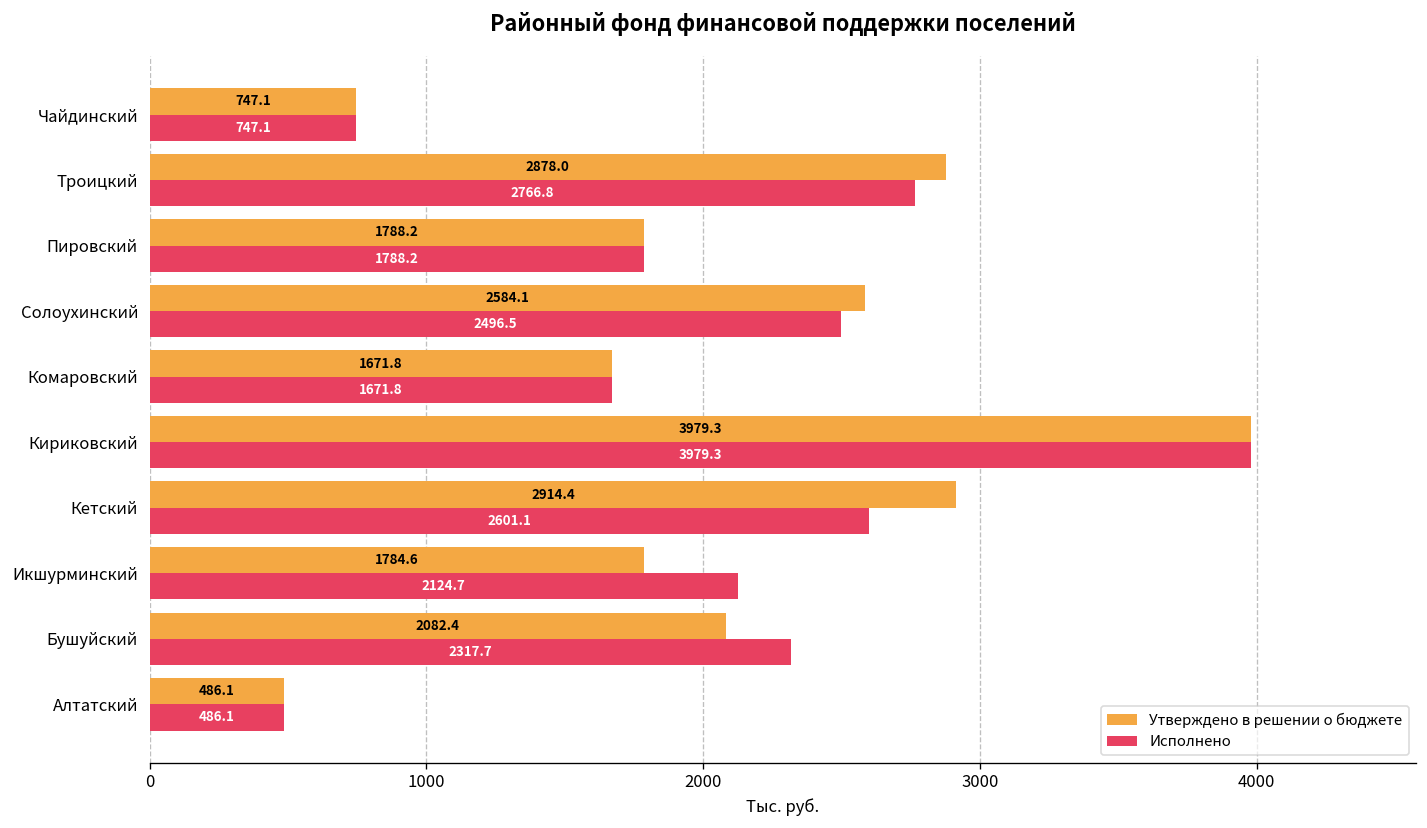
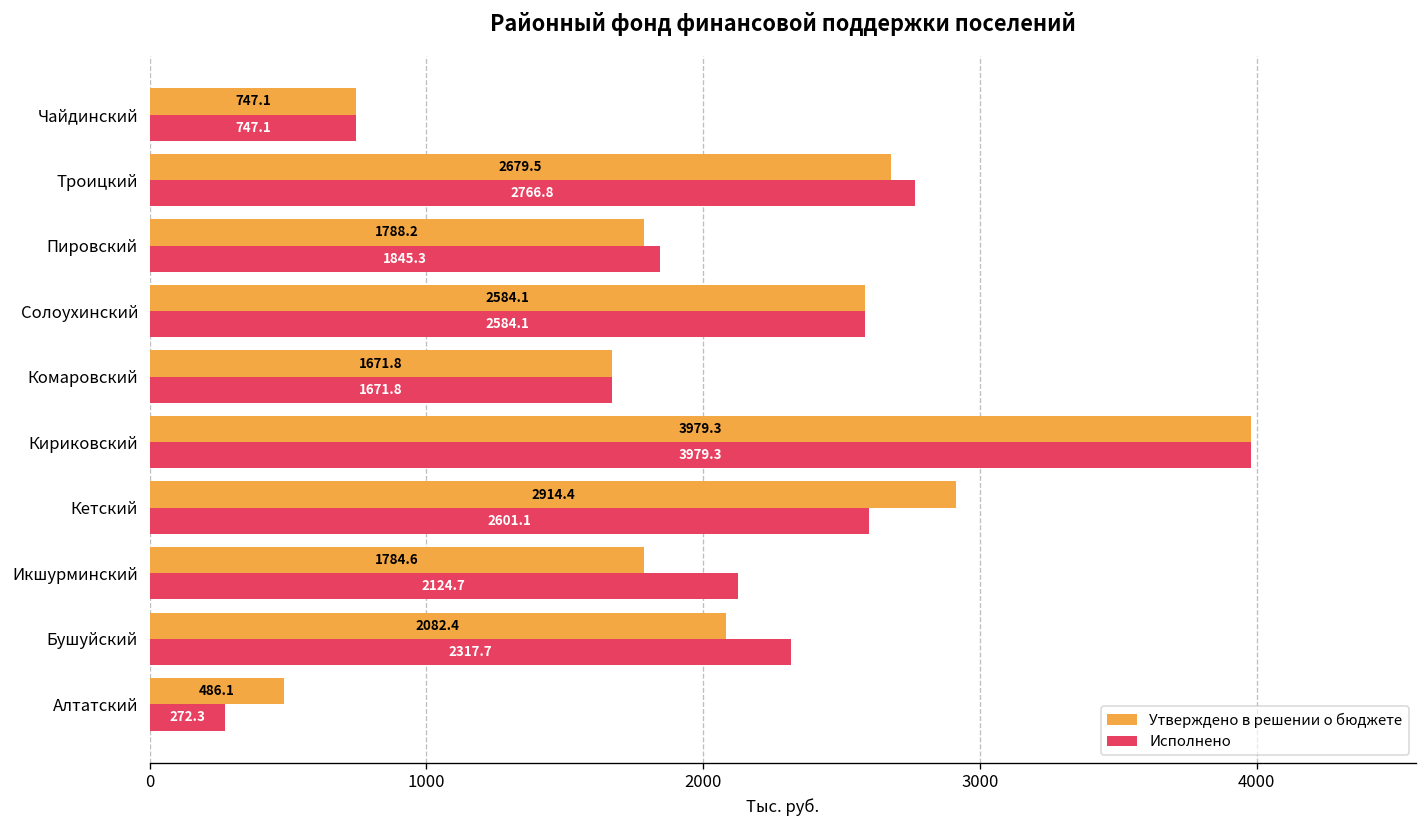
Утверждено в решении о бюджете, Троицкий: 2878.0 -> 2679.5
Исполнено, Пировский: 1788.2 -> 1845.3
Исполнено, Солоухинский: 2496.5 -> 2584.1
Исполнено, Алтатский: 486.1 -> 272.3
